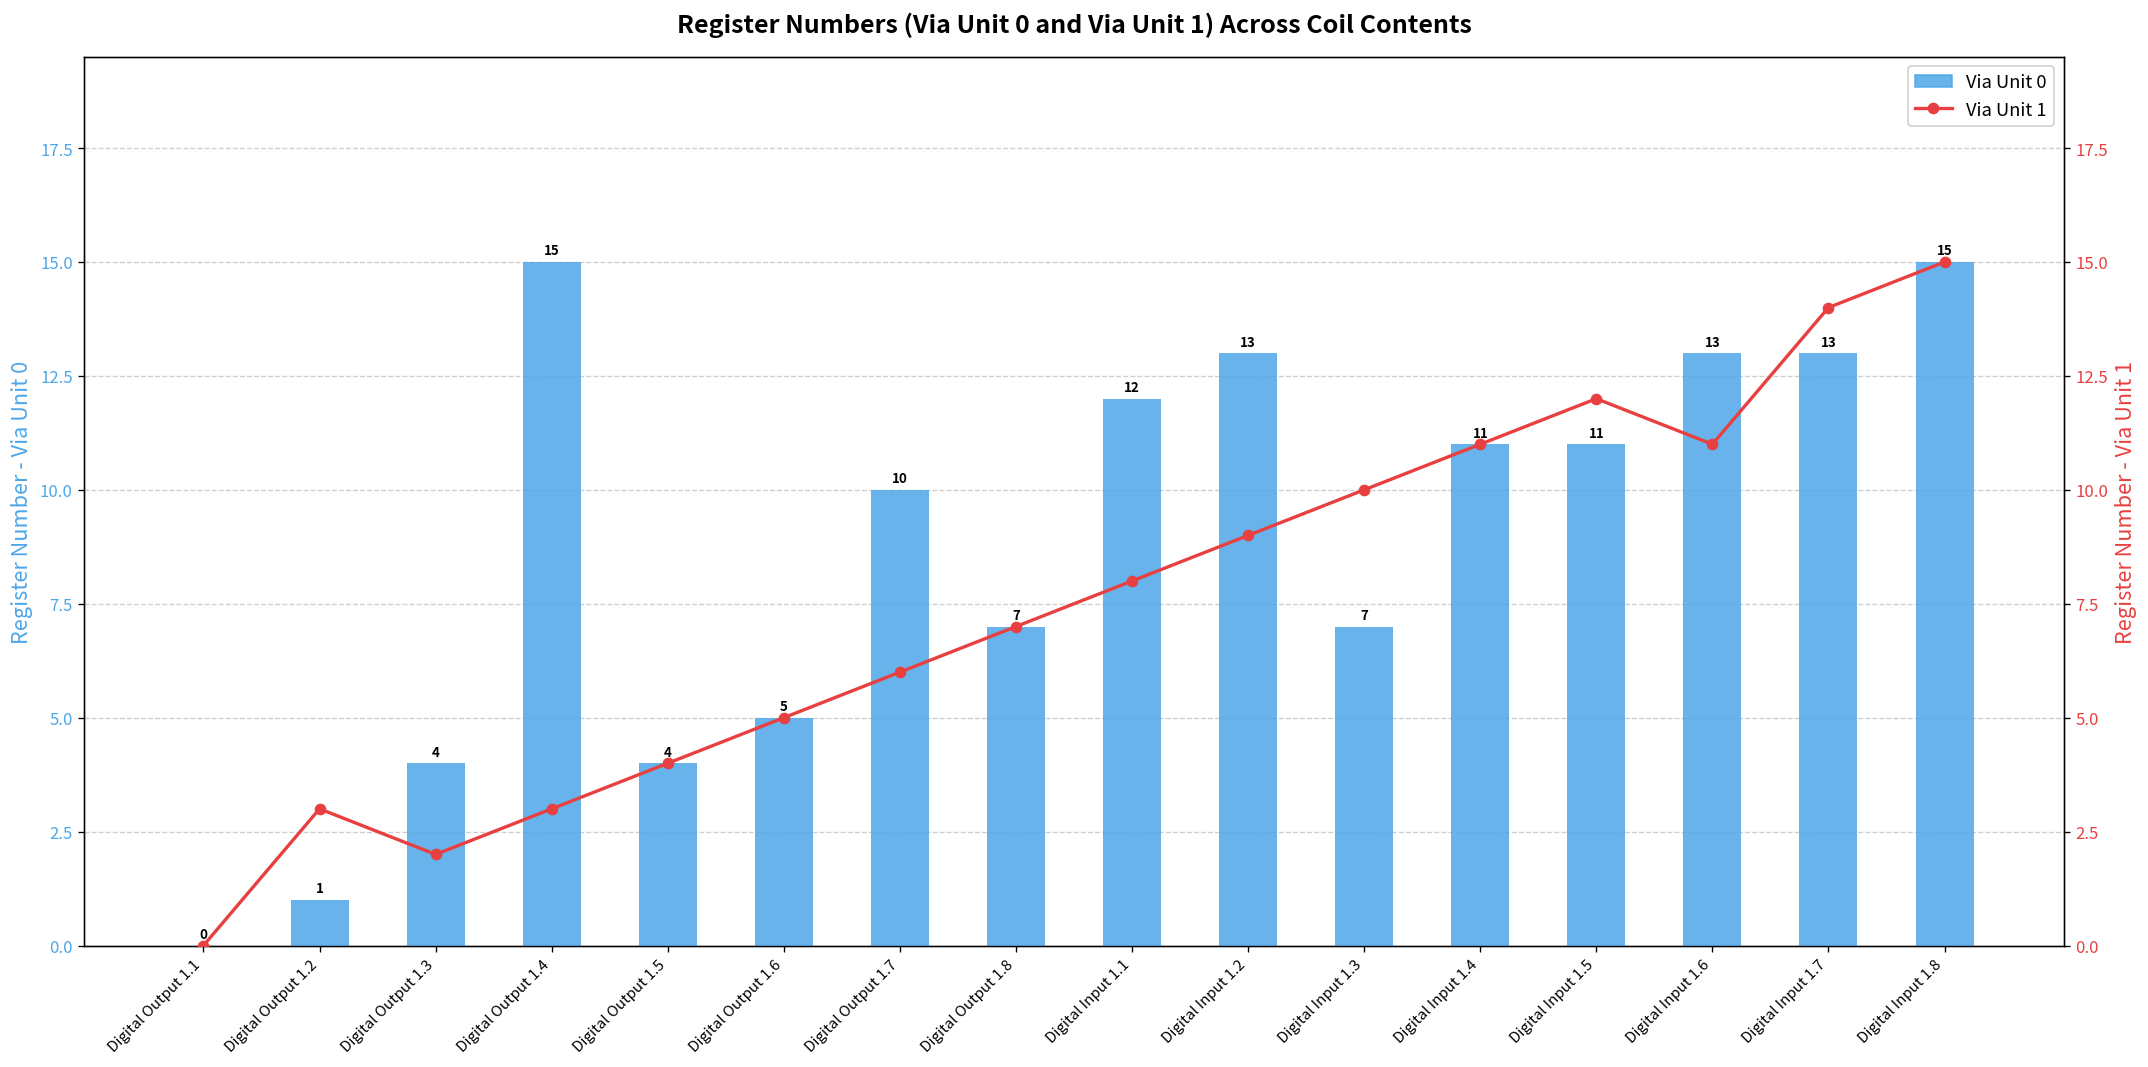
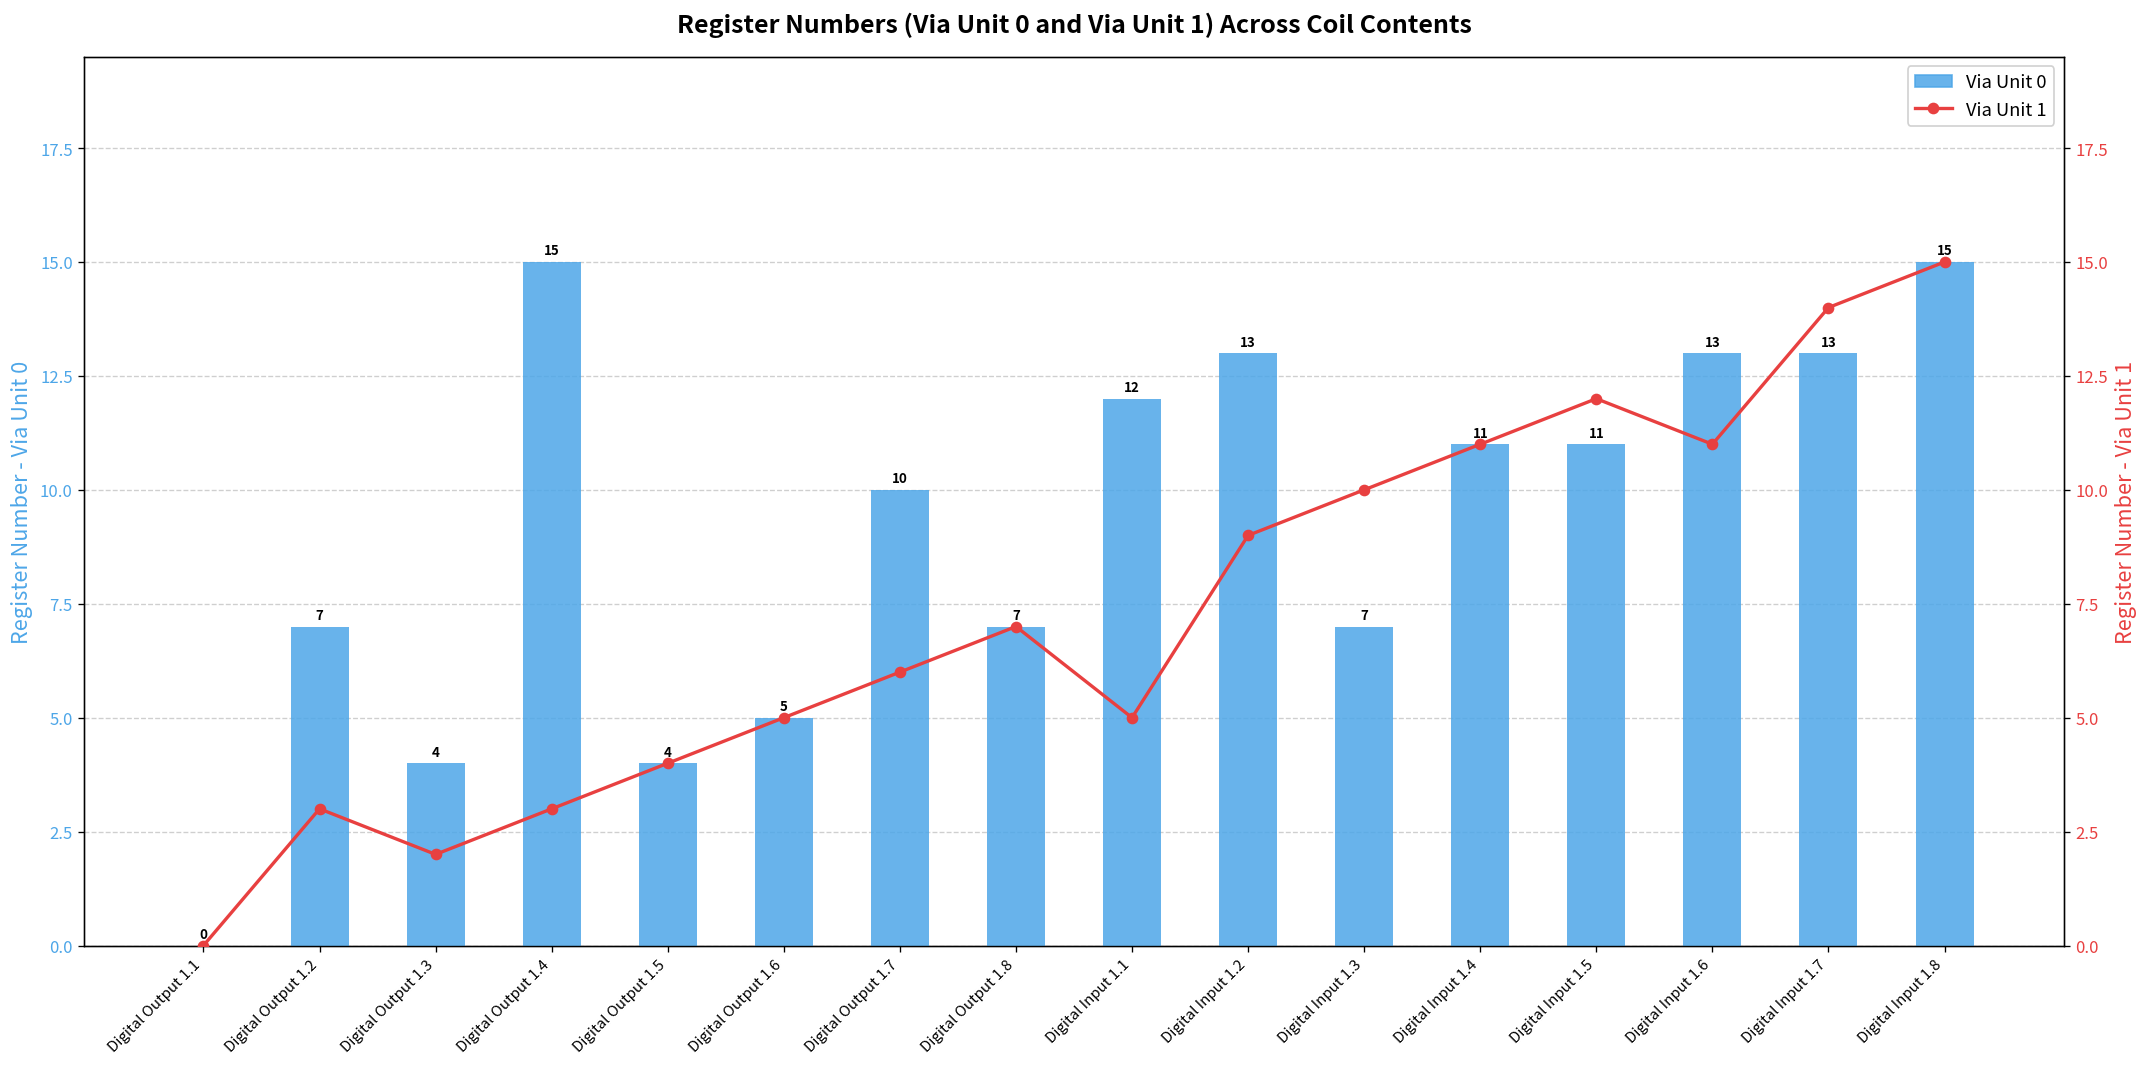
Via Unit 0, Digital Output 1.2: 1 -> 7
Via Unit 1, Digital Input 1.1: 8 -> 5
